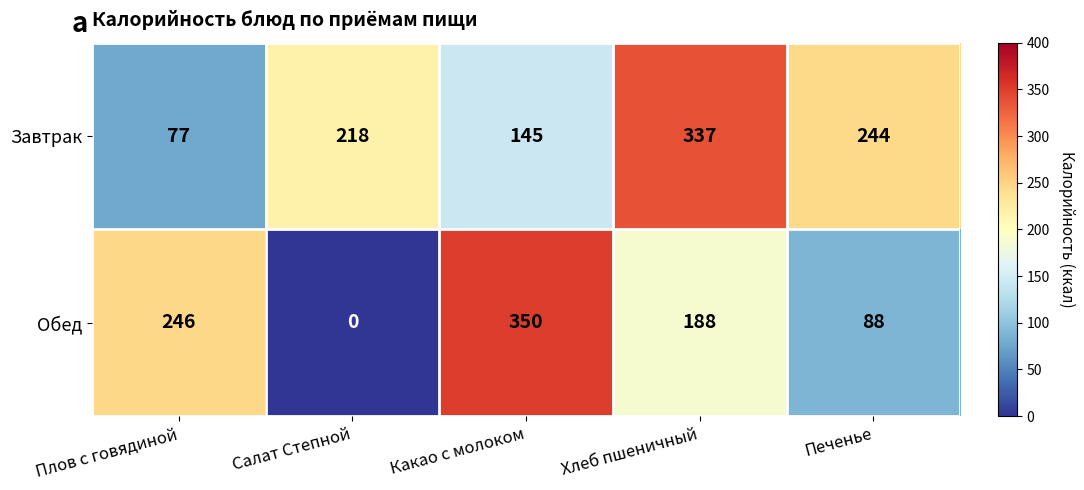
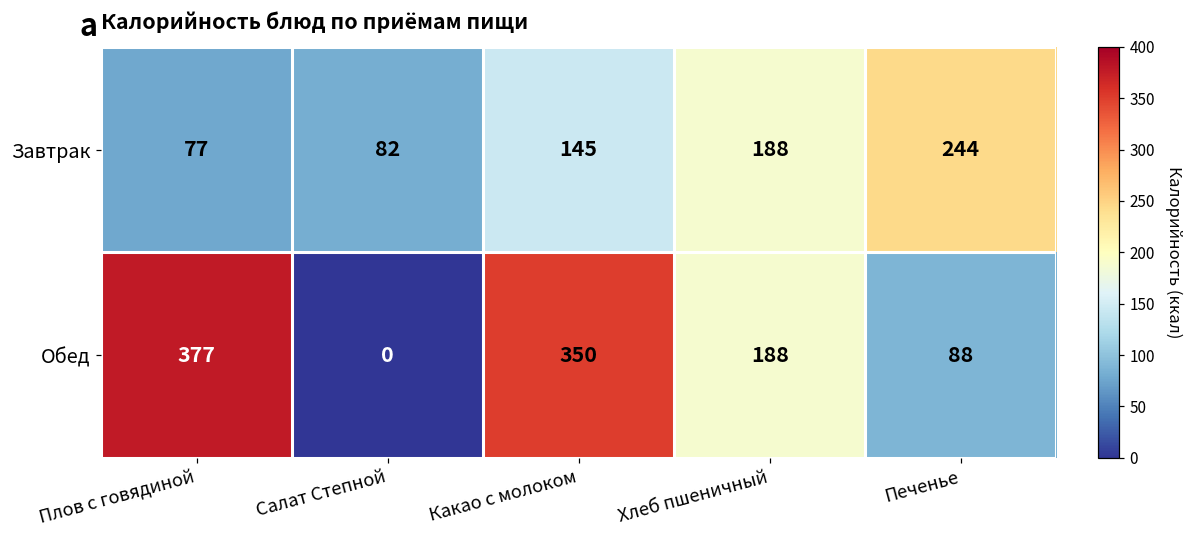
Завтрак, Салат Степной: 218 -> 82
Завтрак, Хлеб пшеничный: 337 -> 188
Обед, Плов с говядиной: 246 -> 377
